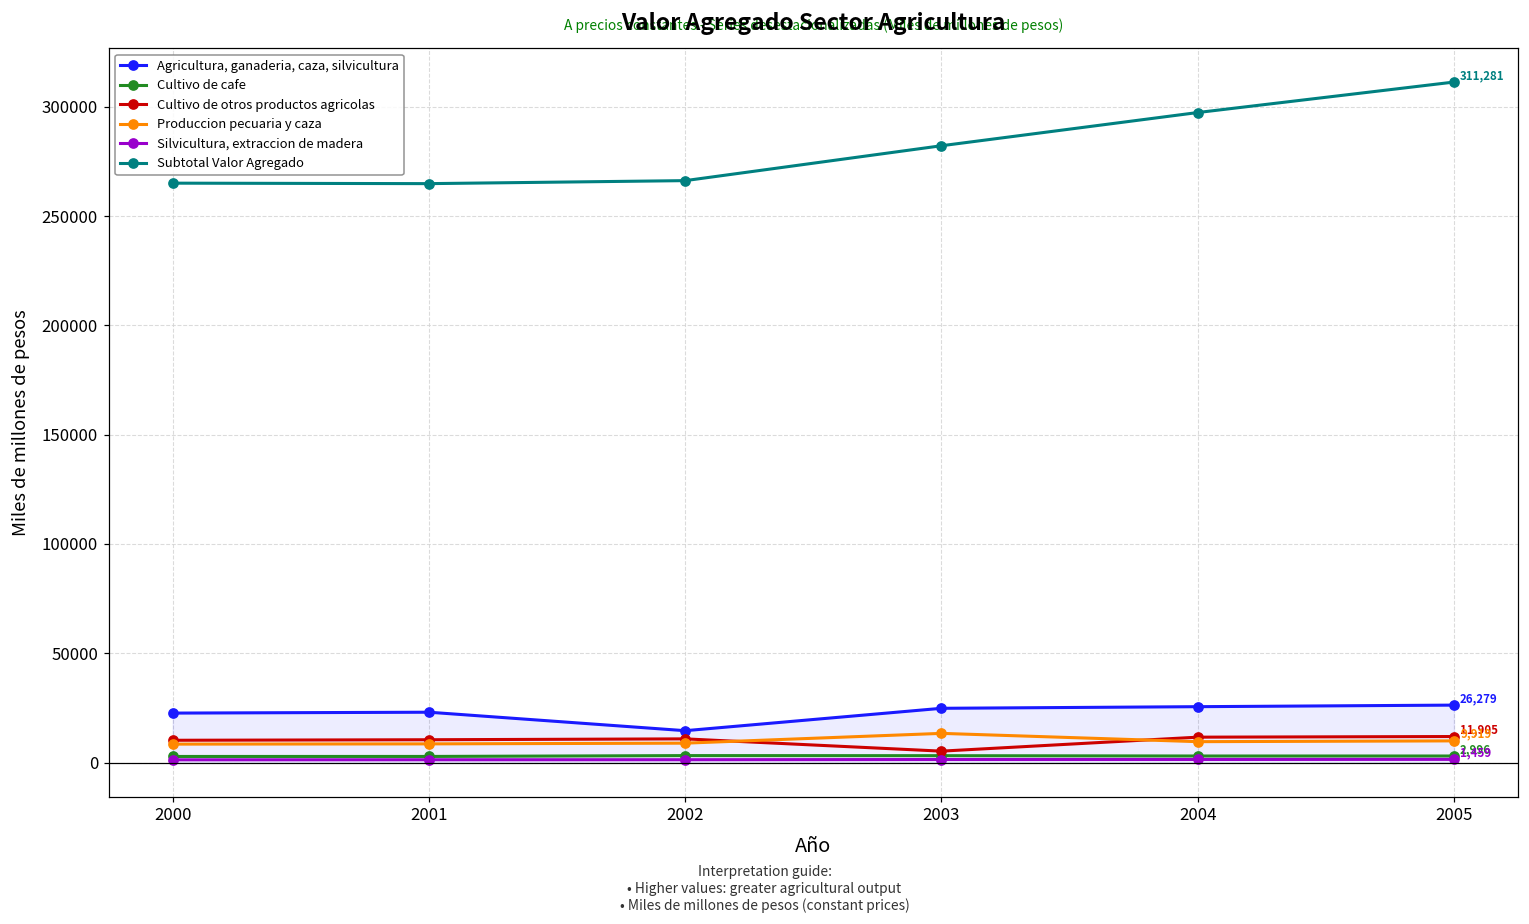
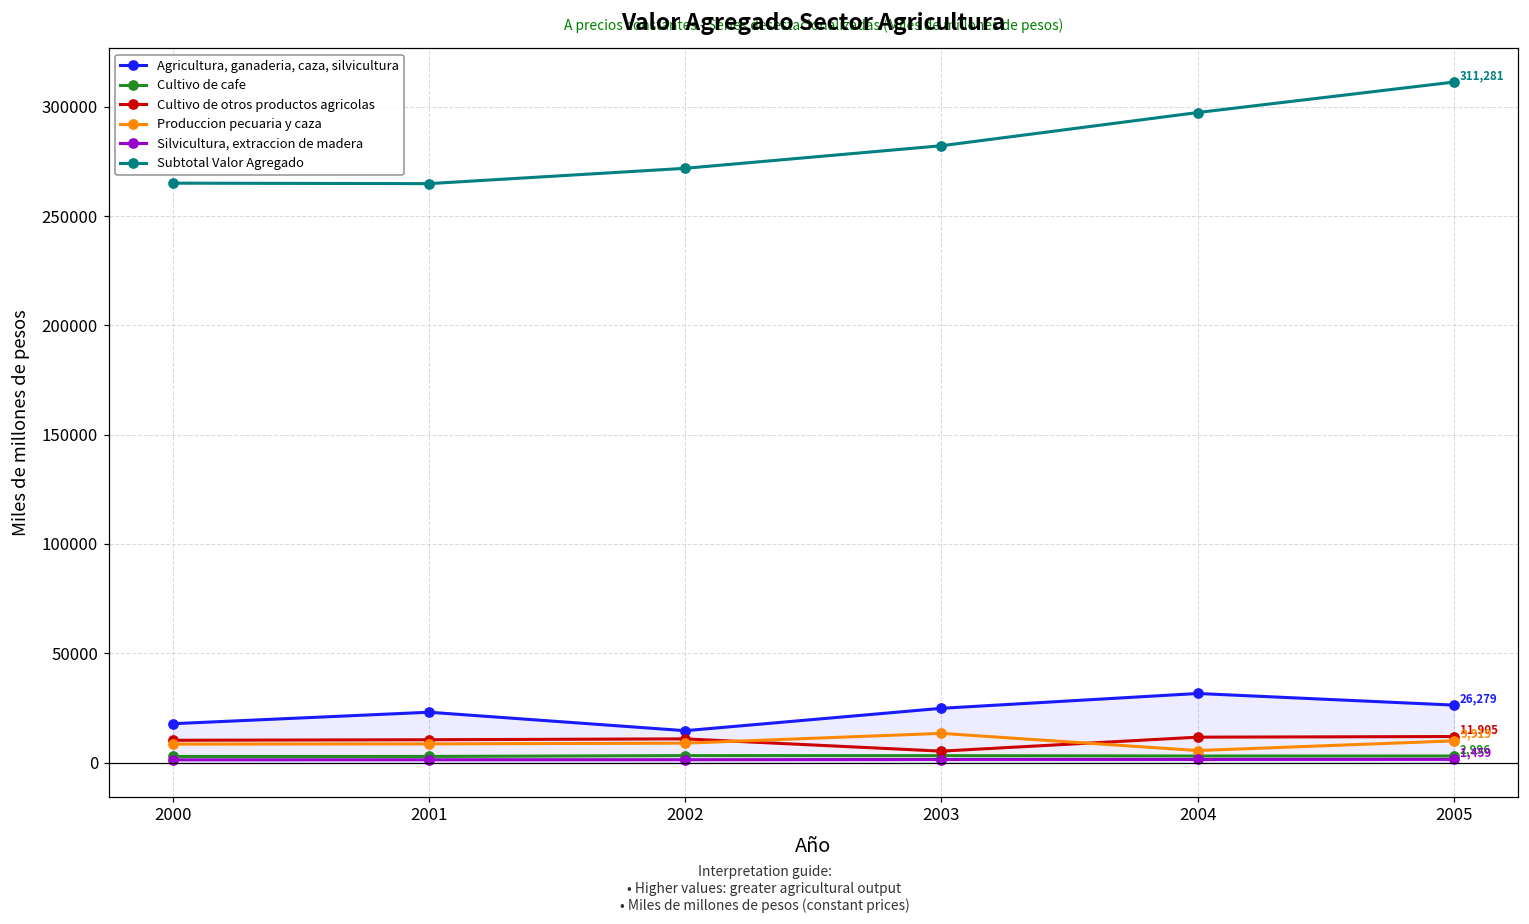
Agricultura, ganaderia, caza, silvicultura, 2000: 23000 -> 18000
Subtotal Valor Agregado, 2002: 266000 -> 272000
Agricultura, ganaderia, caza, silvicultura, 2004: 26000 -> 32000
Produccion pecuaria y caza, 2004: 10000 -> 5000
